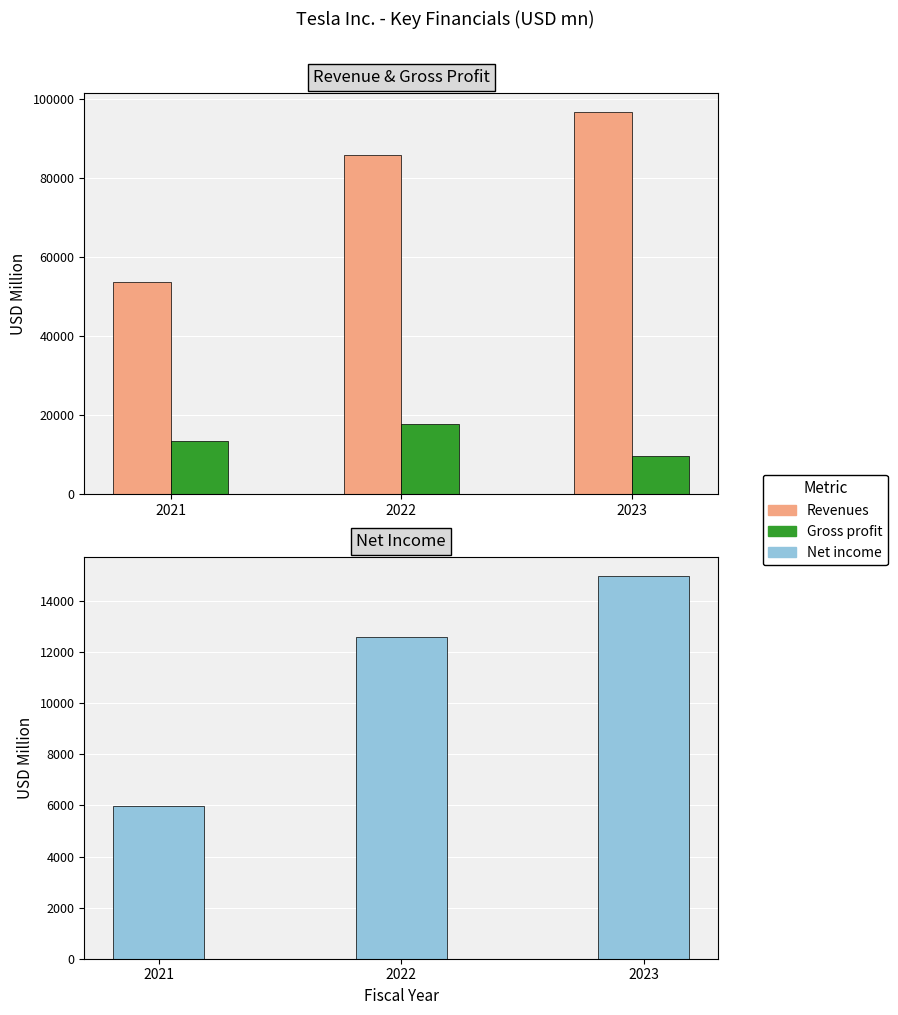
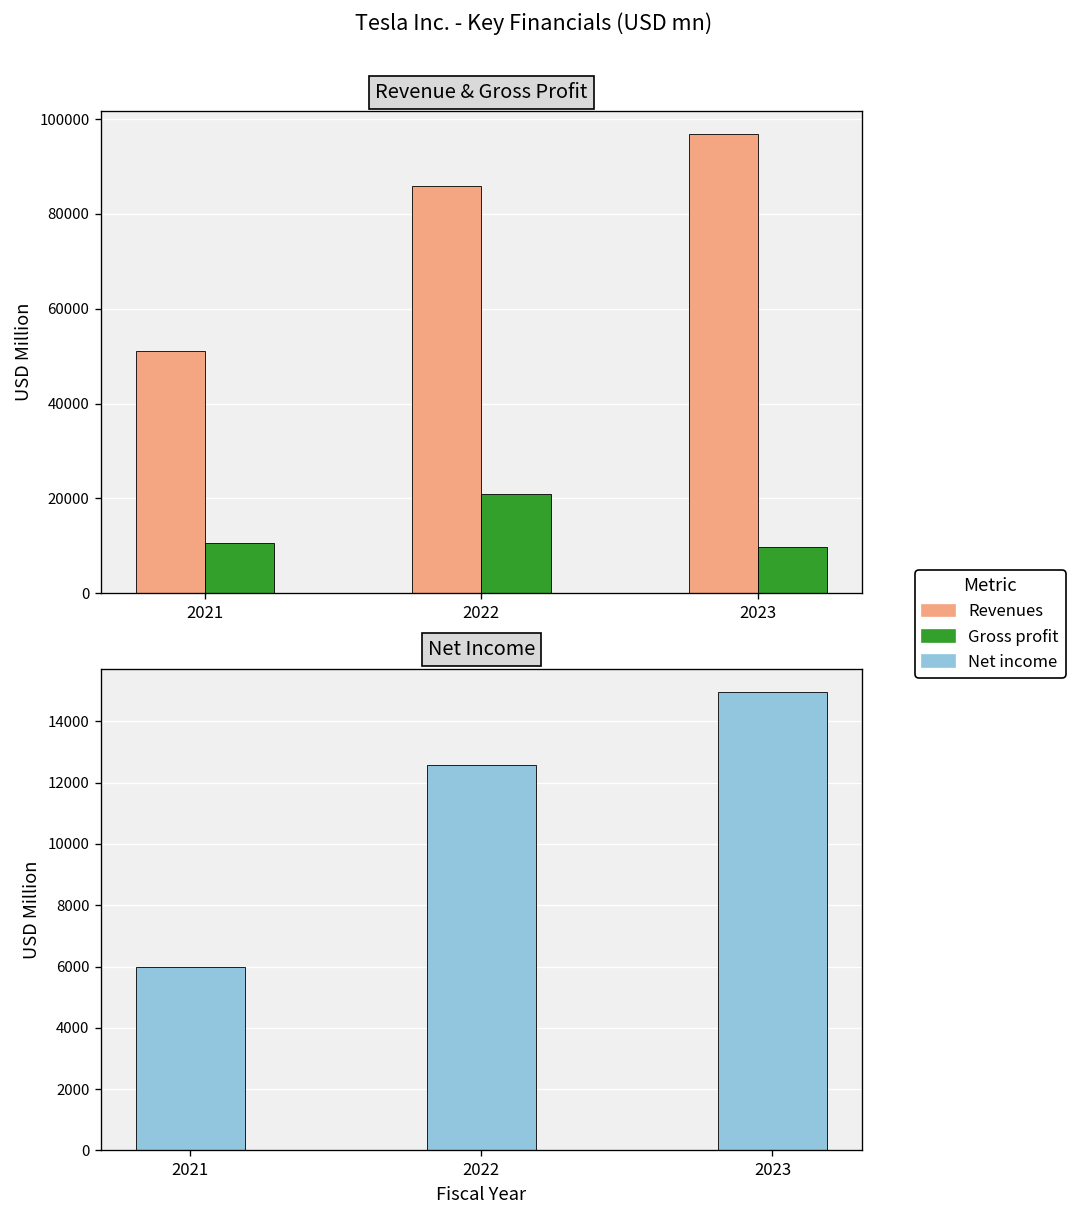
Revenue & Gross Profit, Revenues, 2021: 54000 -> 51000
Revenue & Gross Profit, Gross profit, 2021: 14000 -> 11000
Revenue & Gross Profit, Gross profit, 2022: 18000 -> 21000
